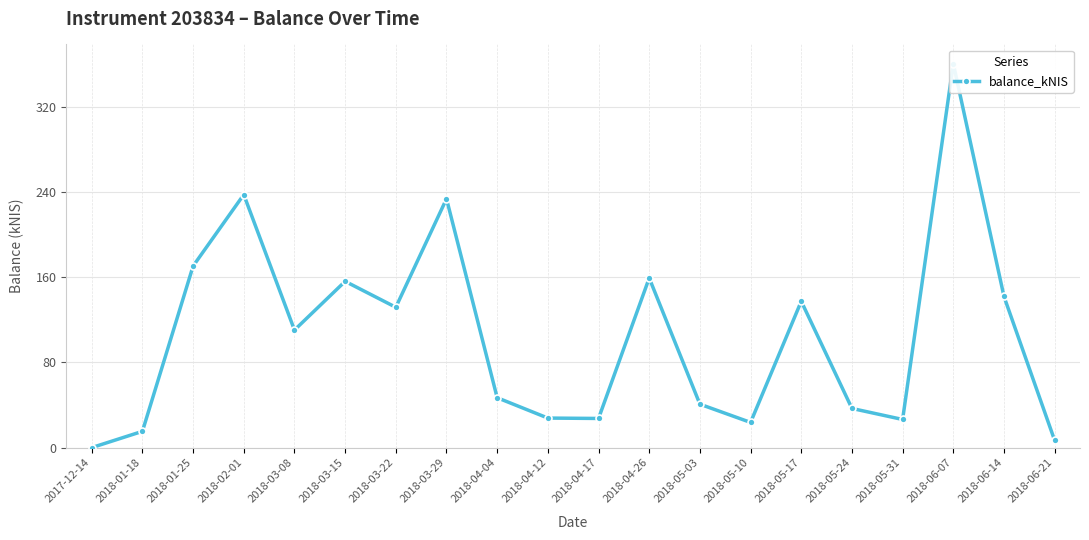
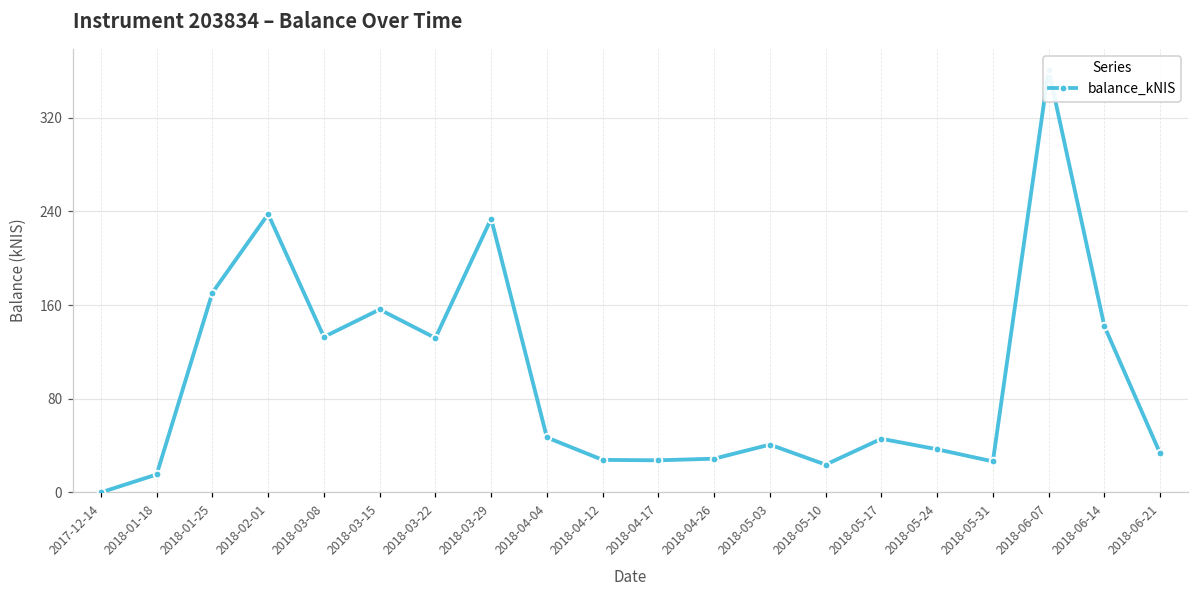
2018-03-08: 110 -> 133
2018-04-26: 159 -> 29
2018-05-17: 137 -> 46
2018-06-21: 7 -> 33
